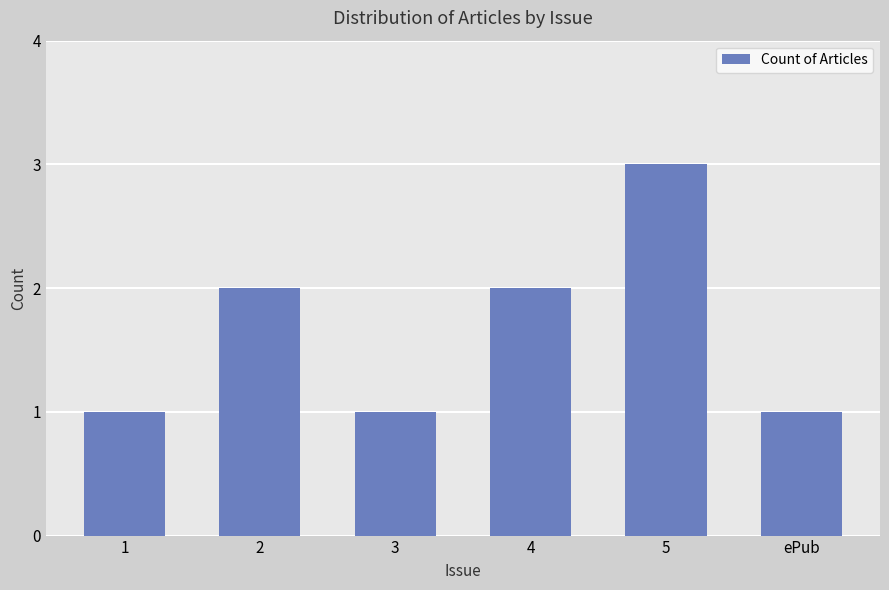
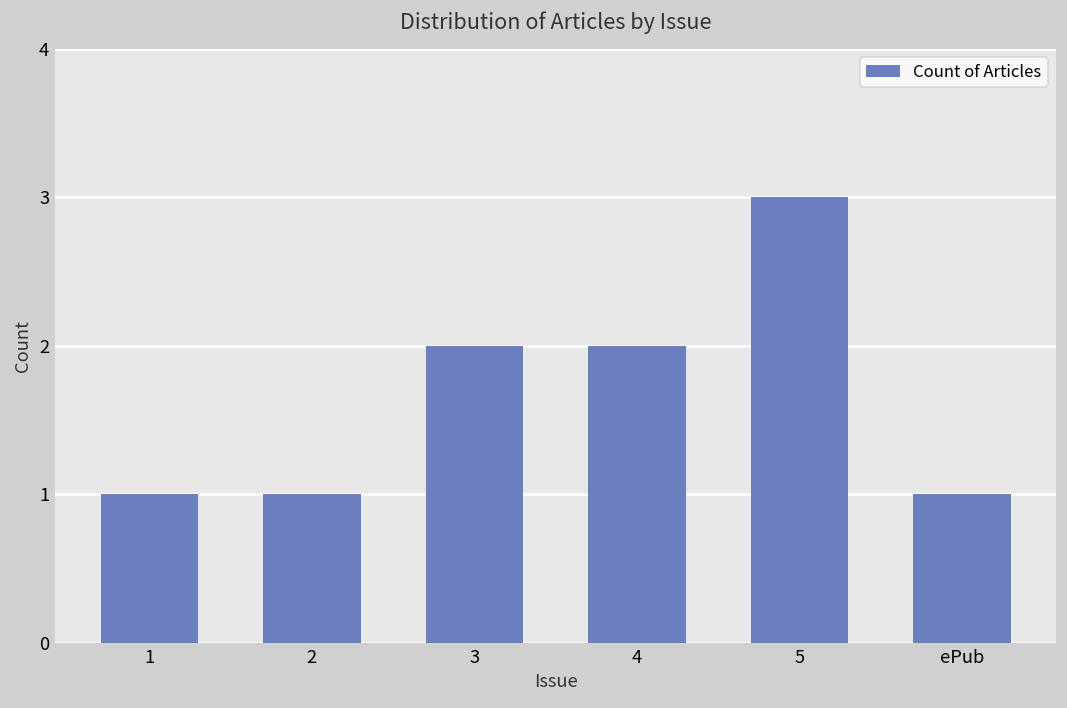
2: 2 -> 1
3: 1 -> 2
